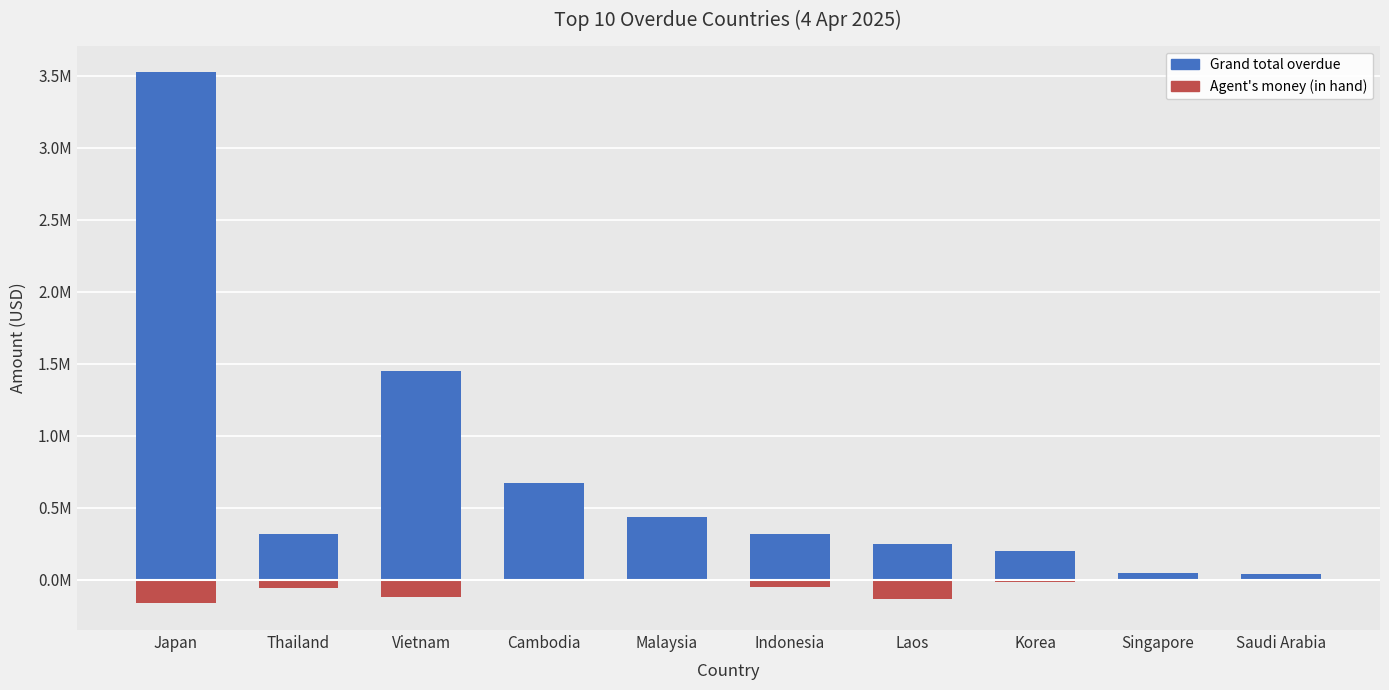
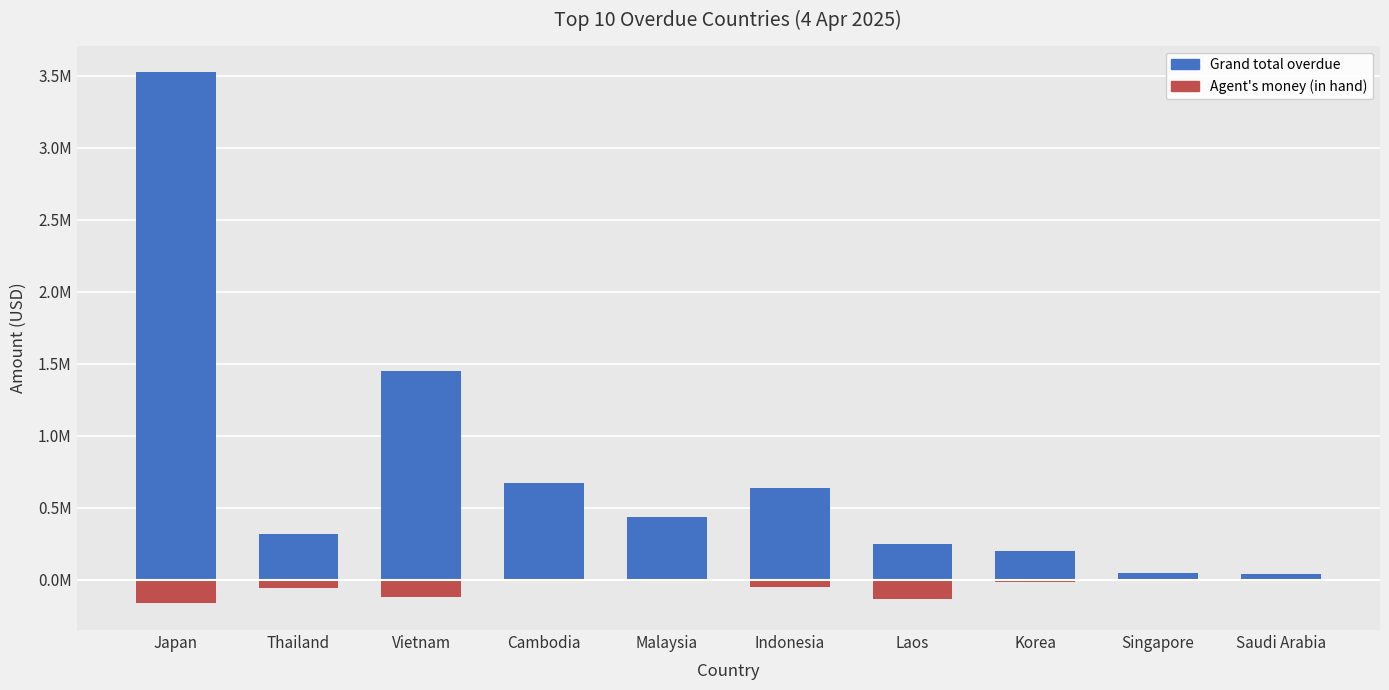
Grand total overdue, Indonesia: 320000 -> 640000
